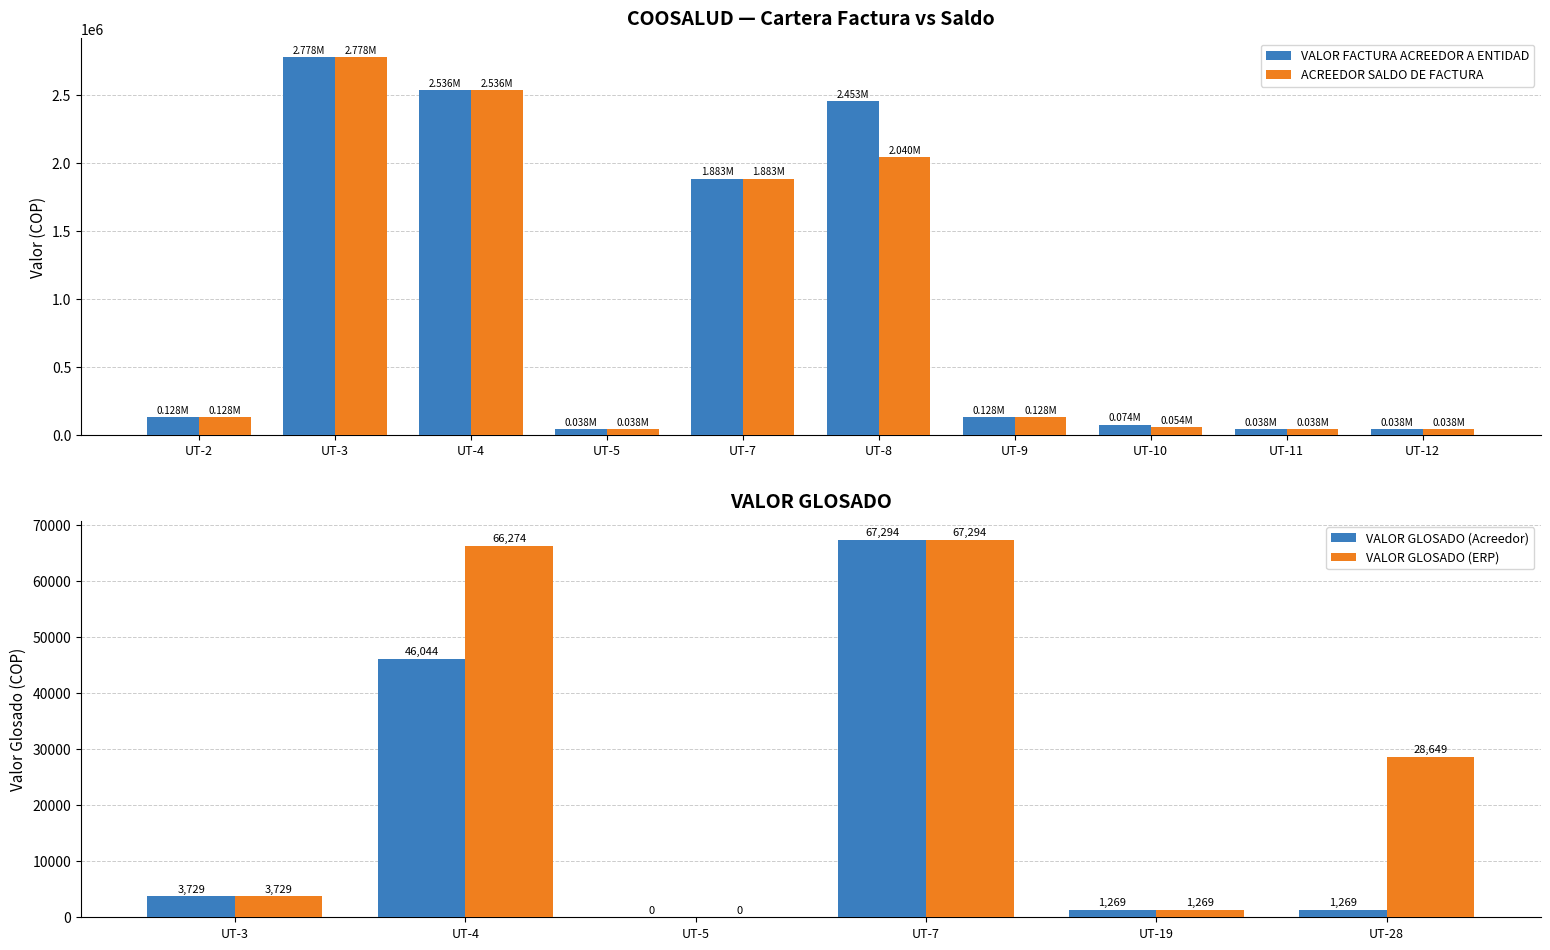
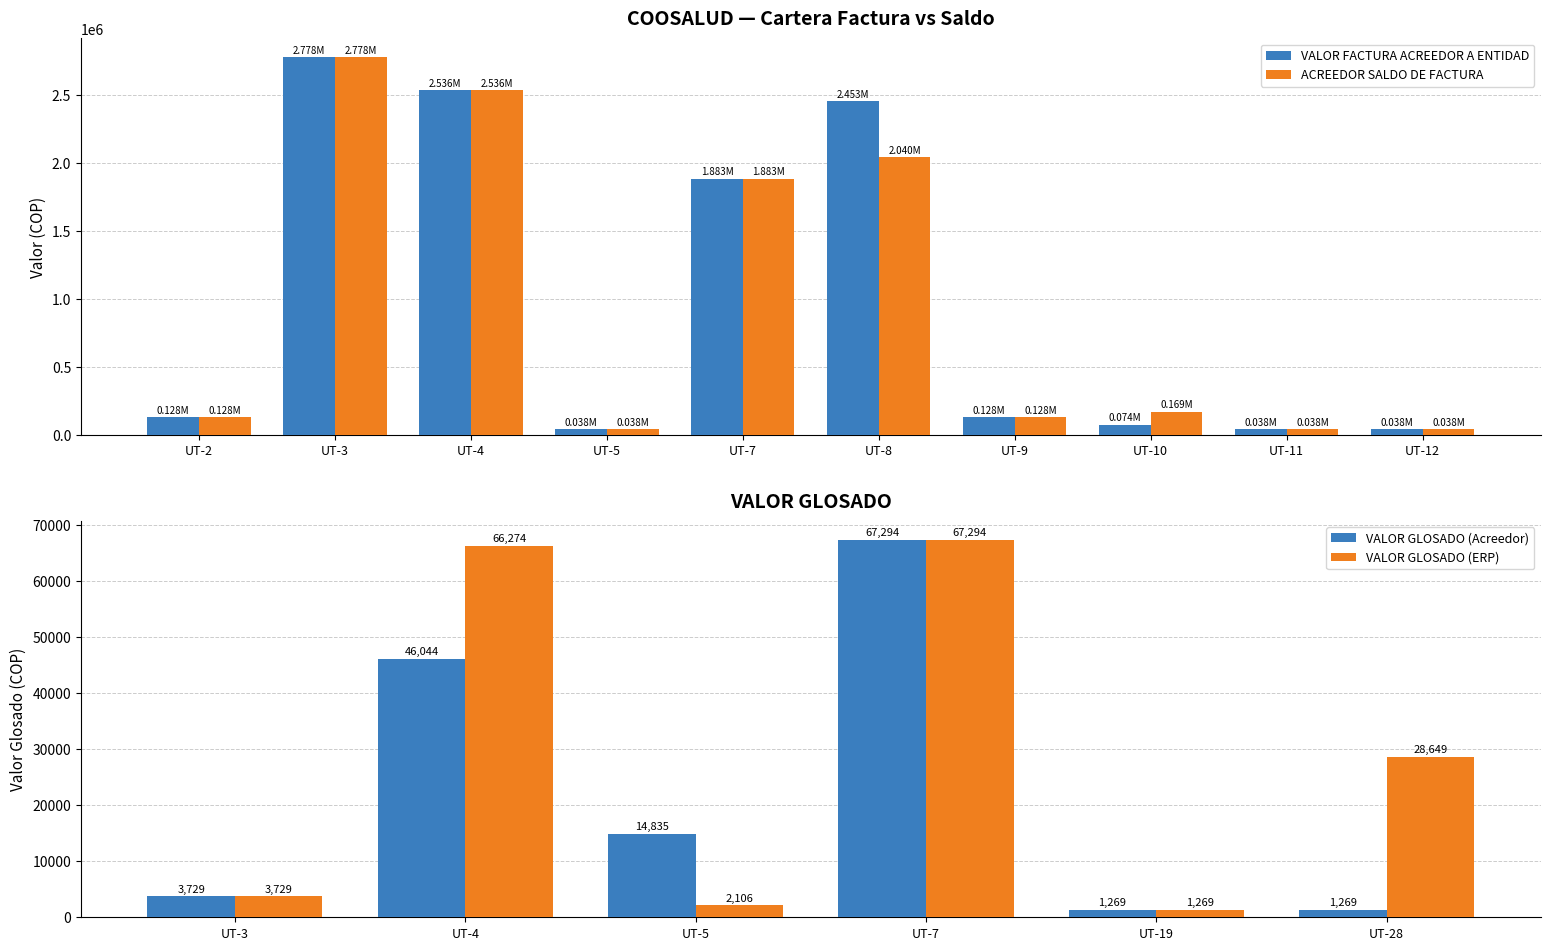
COOSALUD — Cartera Factura vs Saldo, ACREEDOR SALDO DE FACTURA, UT-10: 0.054M -> 0.169M
VALOR GLOSADO, VALOR GLOSADO (Acreedor), UT-5: 0 -> 14,835
VALOR GLOSADO, VALOR GLOSADO (ERP), UT-5: 0 -> 2,106
